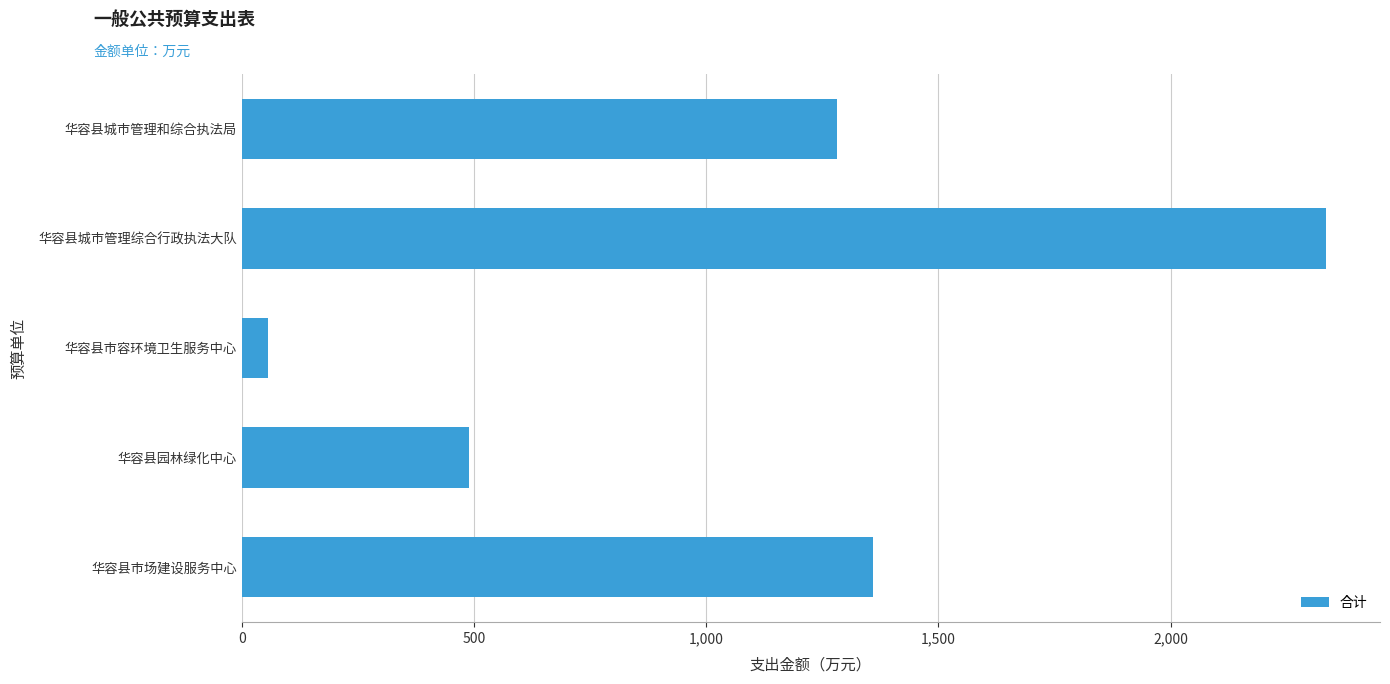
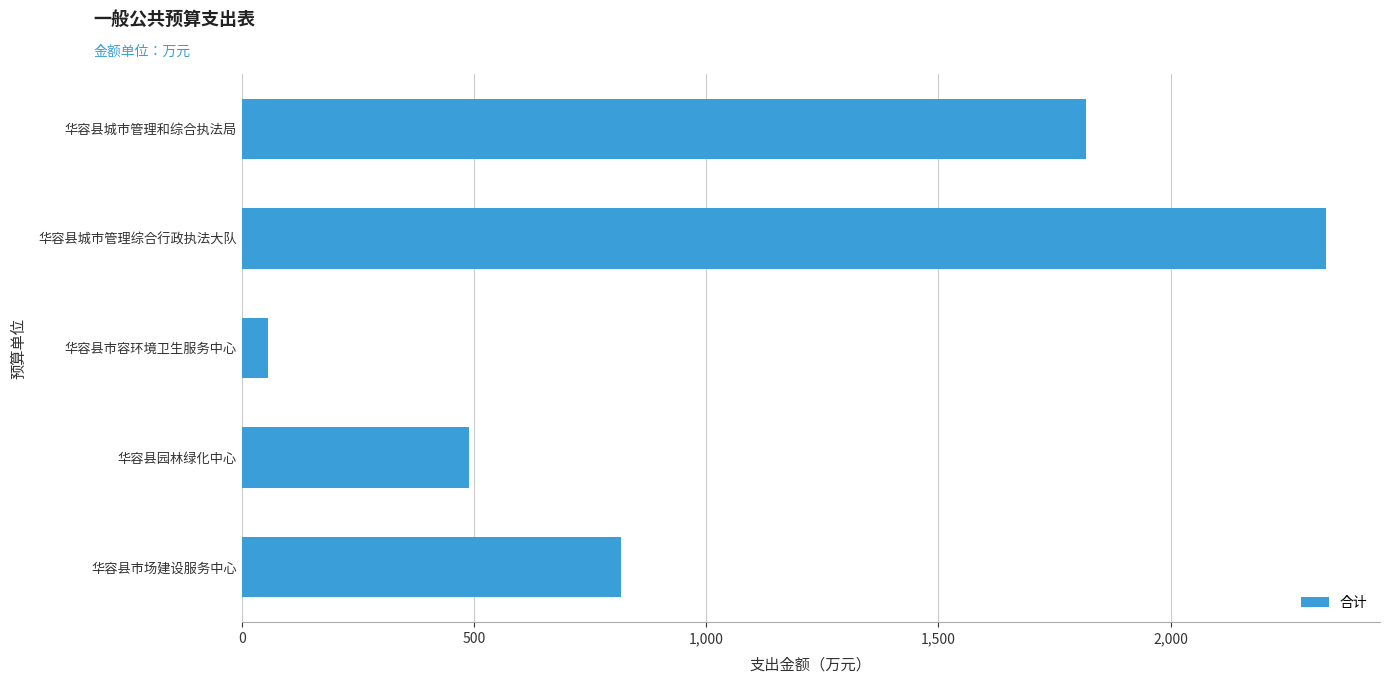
华容县城市管理和综合执法局: 1,280 -> 1,820
华容县市场建设服务中心: 1,360 -> 820
